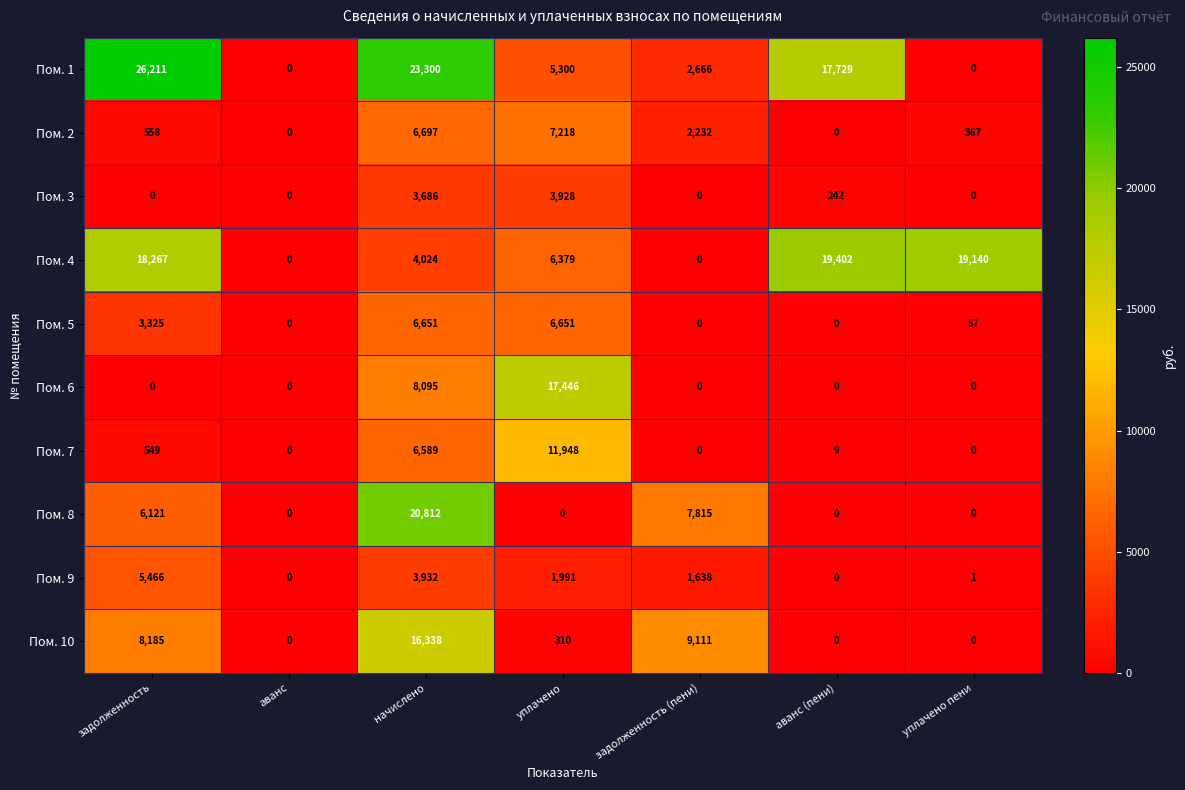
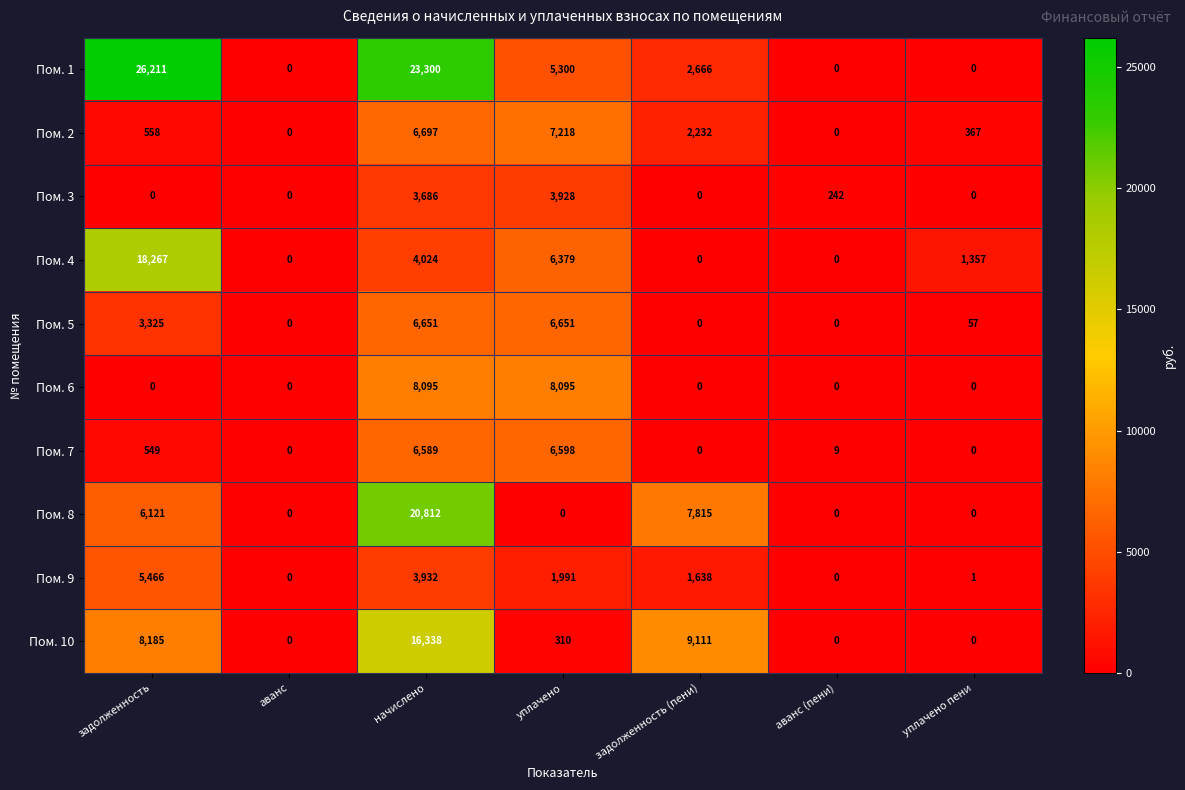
Пом. 1, аванс (пени): 17,729 -> 0
Пом. 4, аванс (пени): 19,402 -> 0
Пом. 4, уплачено пени: 19,140 -> 1,357
Пом. 6, уплачено: 17,446 -> 8,095
Пом. 7, уплачено: 11,948 -> 6,598
